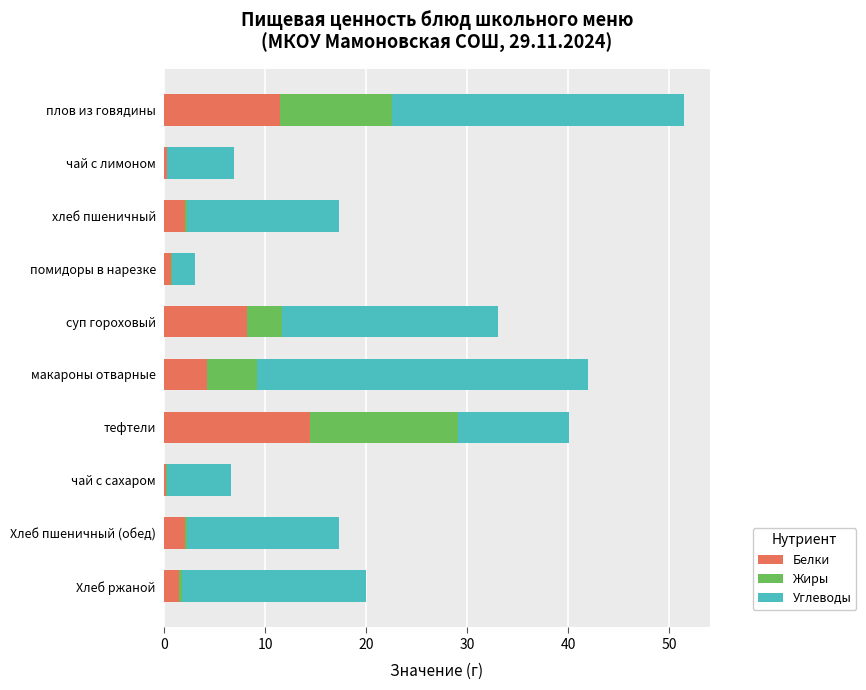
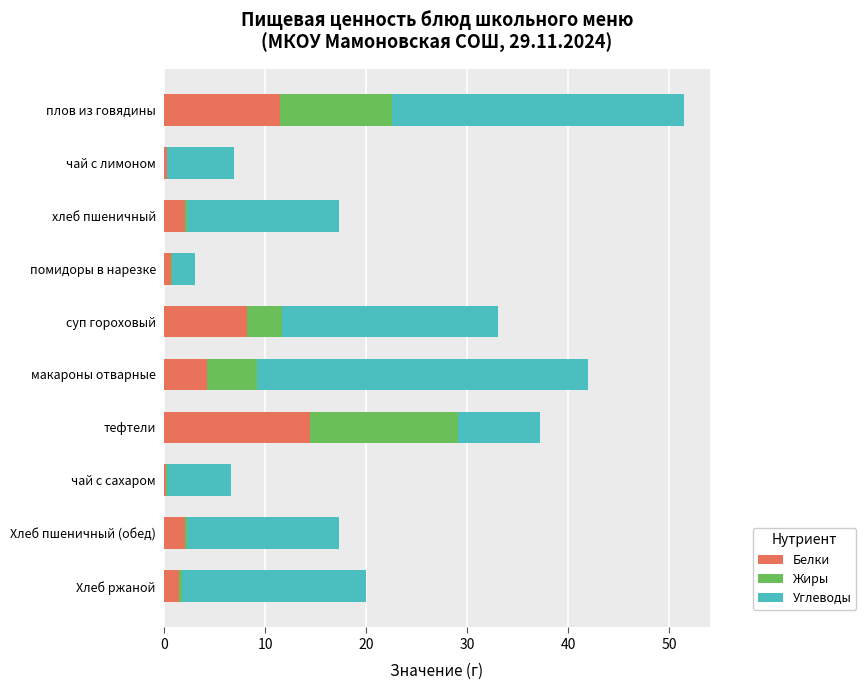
Углеводы, тефтели: 11.0 -> 8.1
